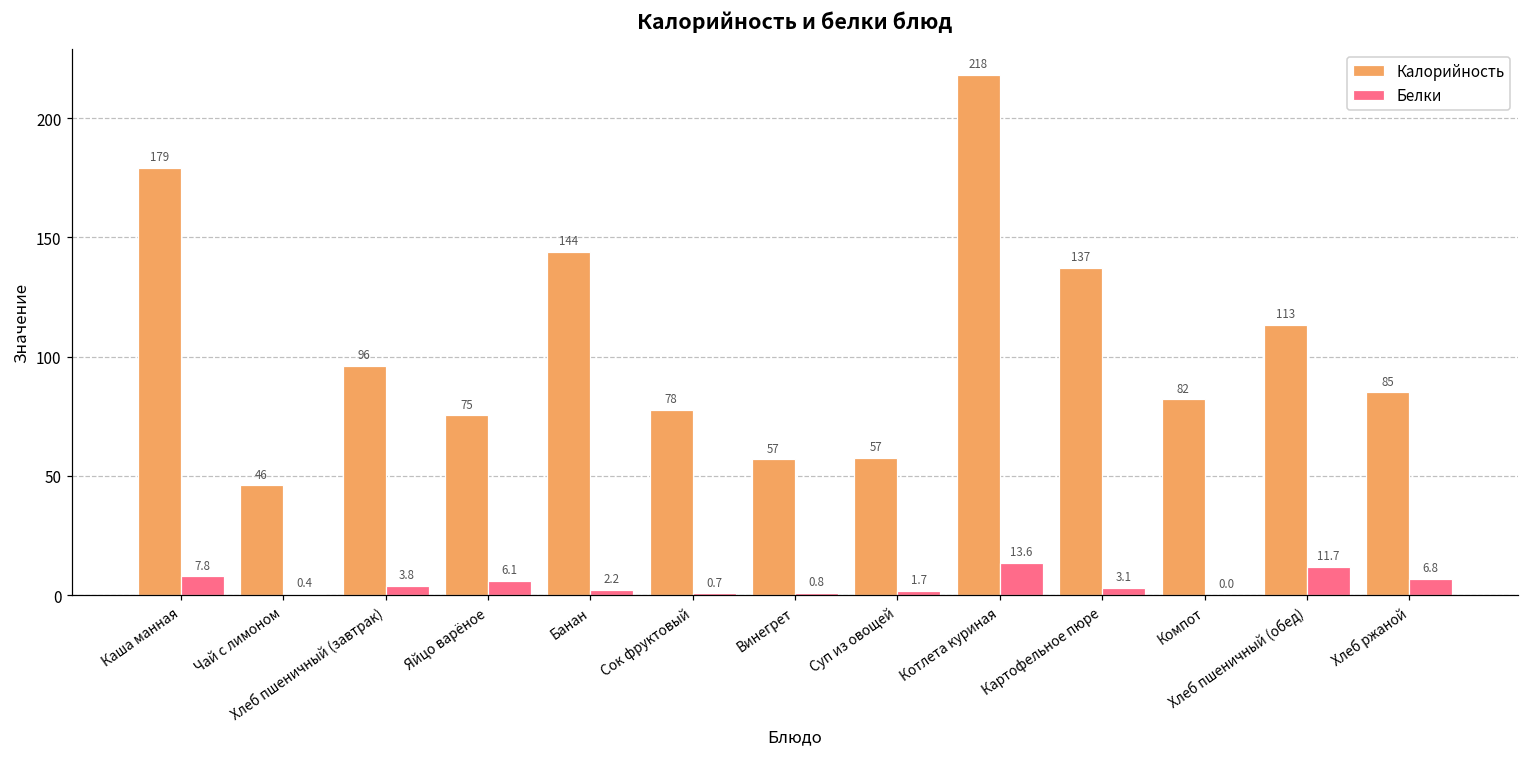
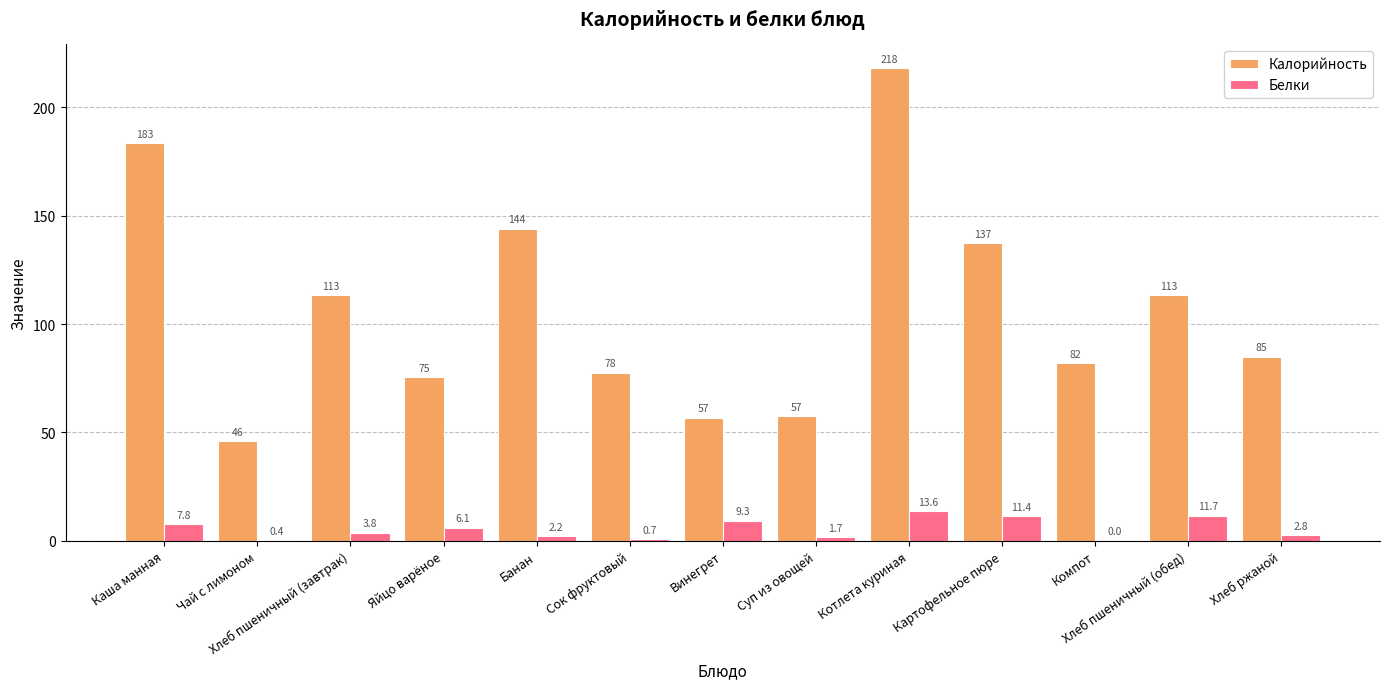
Калорийность, Каша манная: 179 -> 183
Калорийность, Хлеб пшеничный (завтрак): 96 -> 113
Белки, Винегрет: 0.8 -> 9.3
Белки, Картофельное пюре: 3.1 -> 11.4
Белки, Хлеб ржаной: 6.8 -> 2.8
